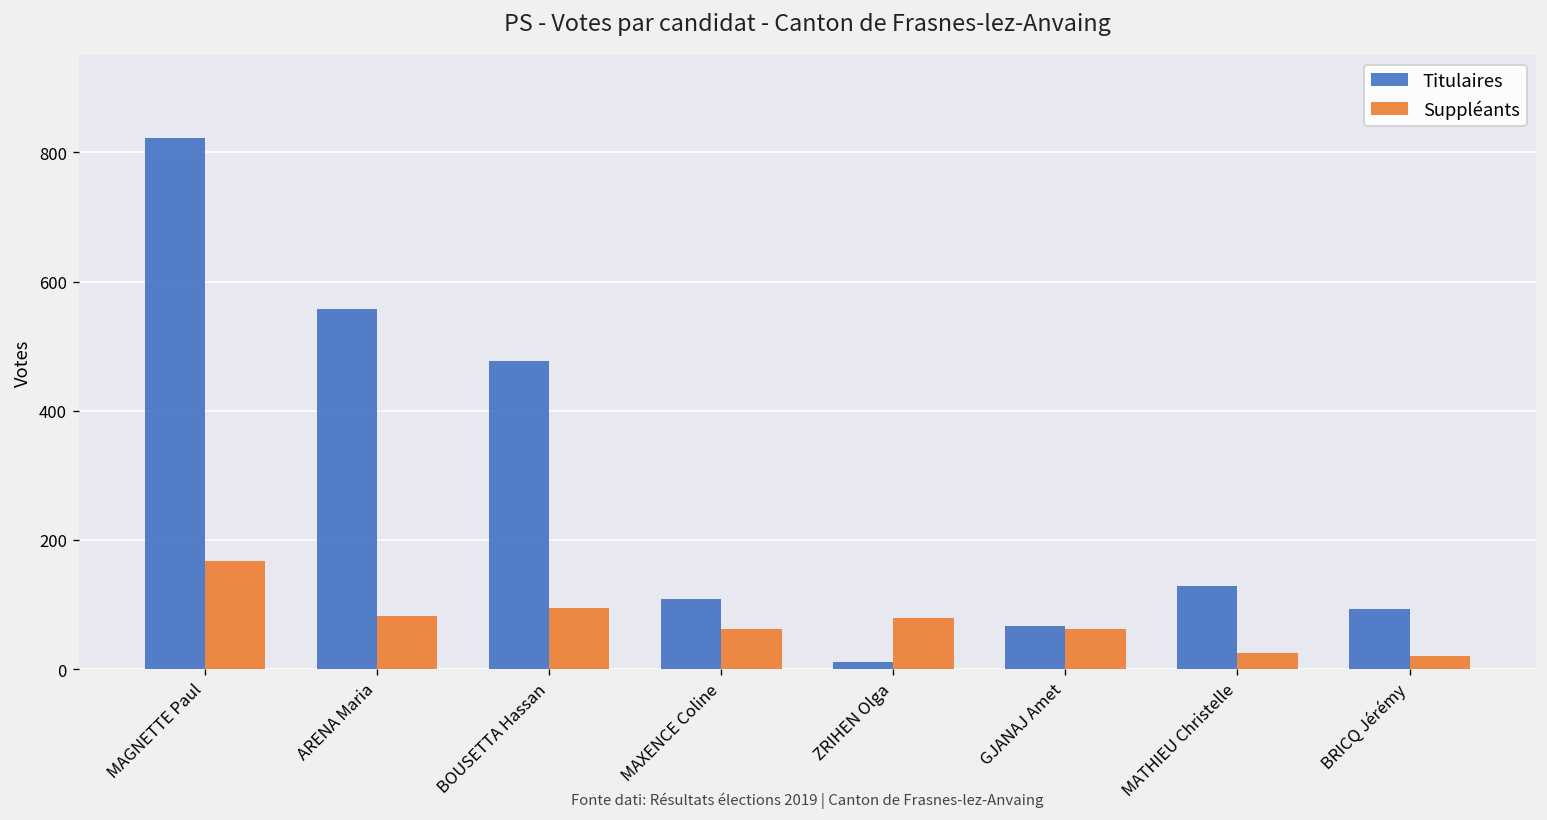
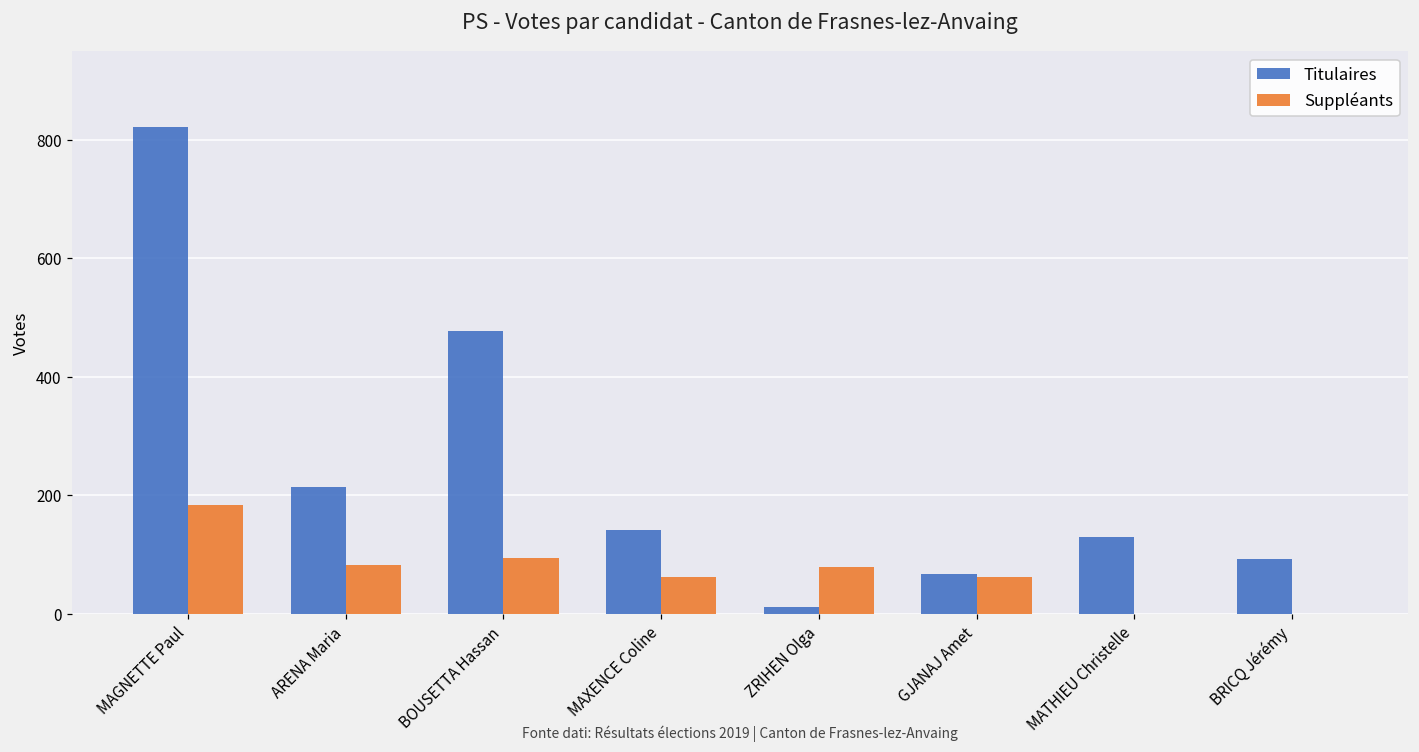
Suppléants, MAGNETTE Paul: 170 -> 180
Titulaires, ARENA Maria: 560 -> 220
Titulaires, MAXENCE Coline: 110 -> 140
Suppléants, MATHIEU Christelle: 30 -> 0
Suppléants, BRICQ Jérémy: 20 -> 0
